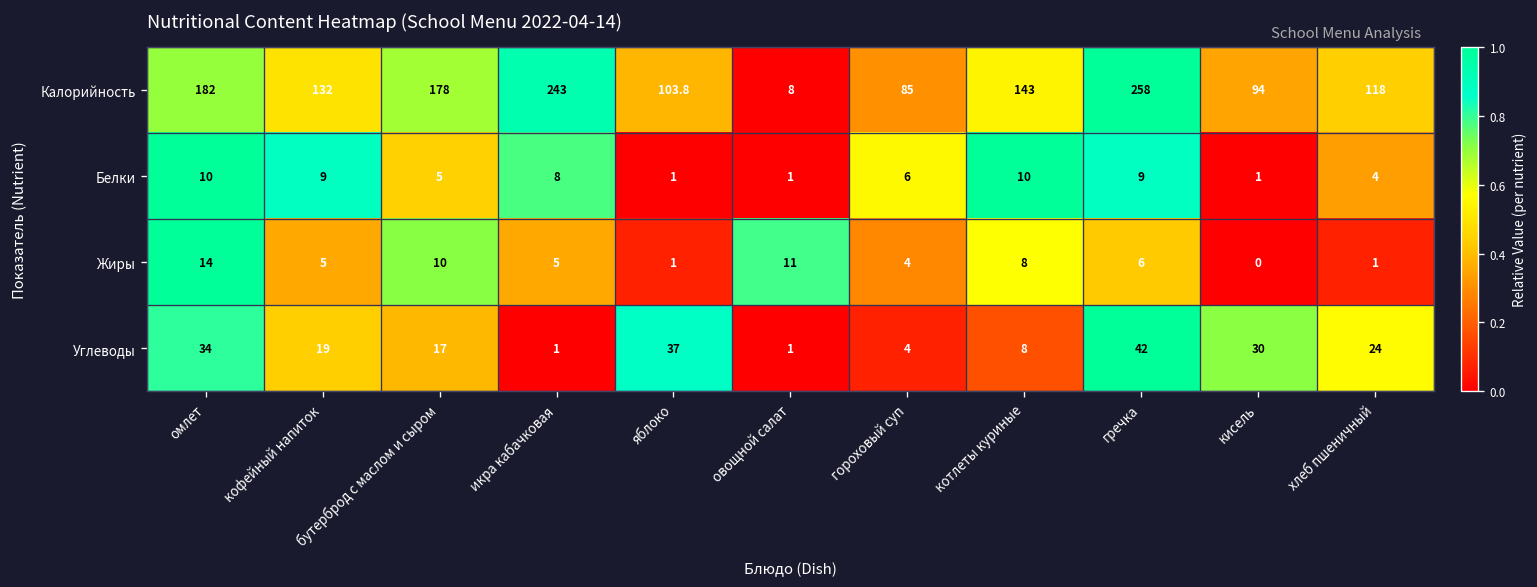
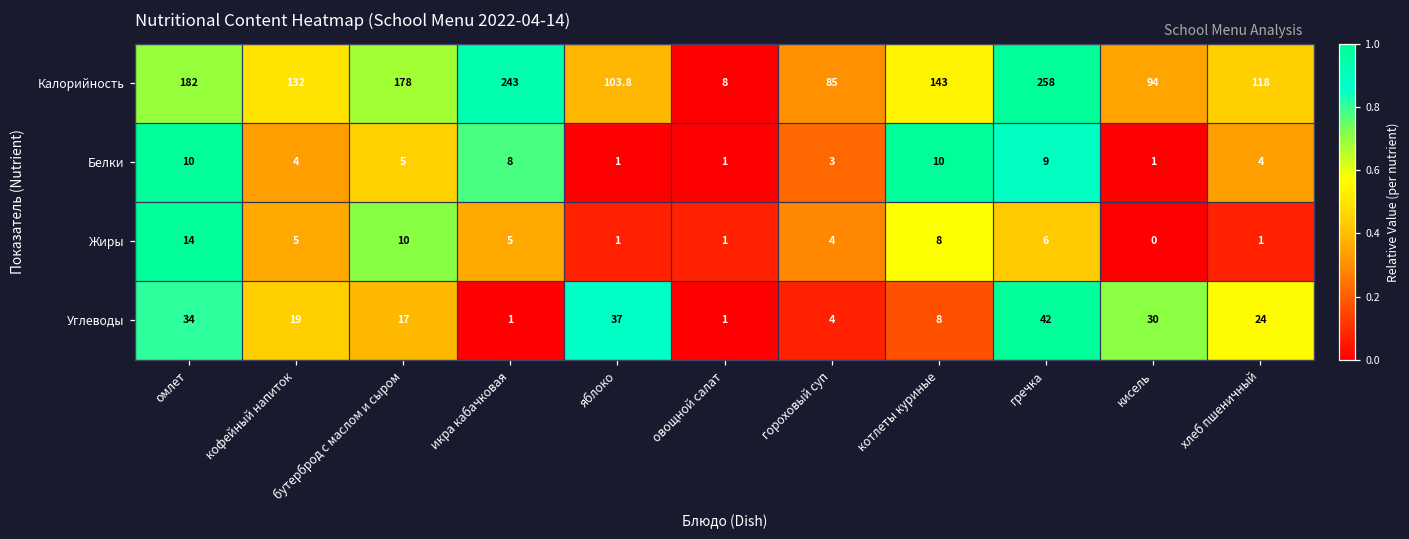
Белки, кофейный напиток: 9 -> 4
Белки, гороховый суп: 6 -> 3
Жиры, овощной салат: 11 -> 1
